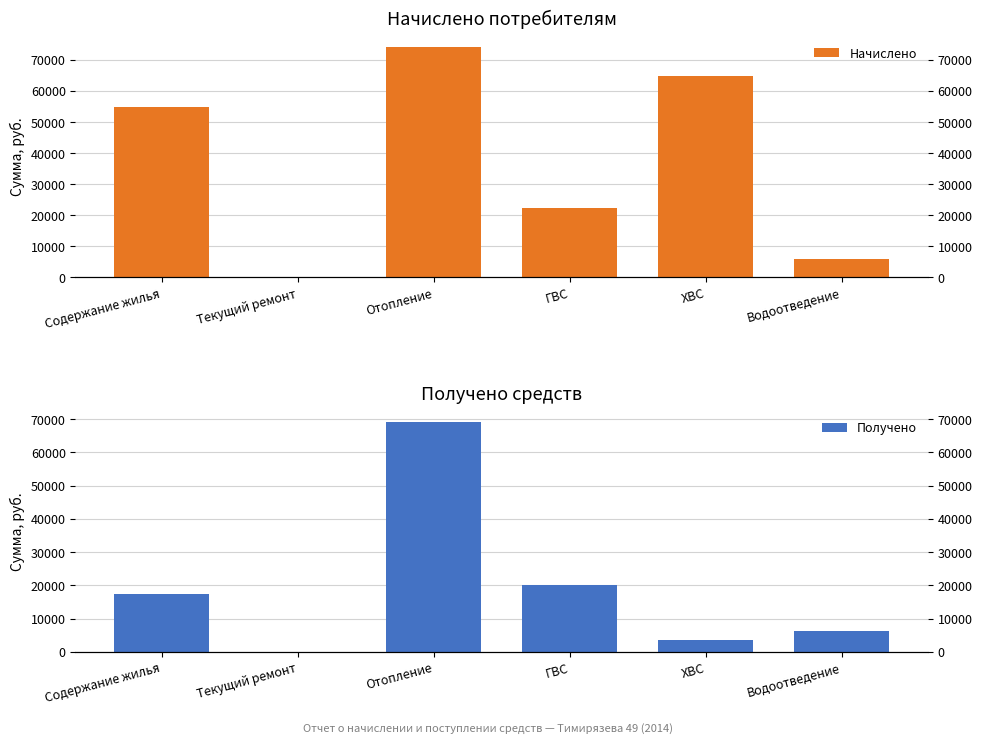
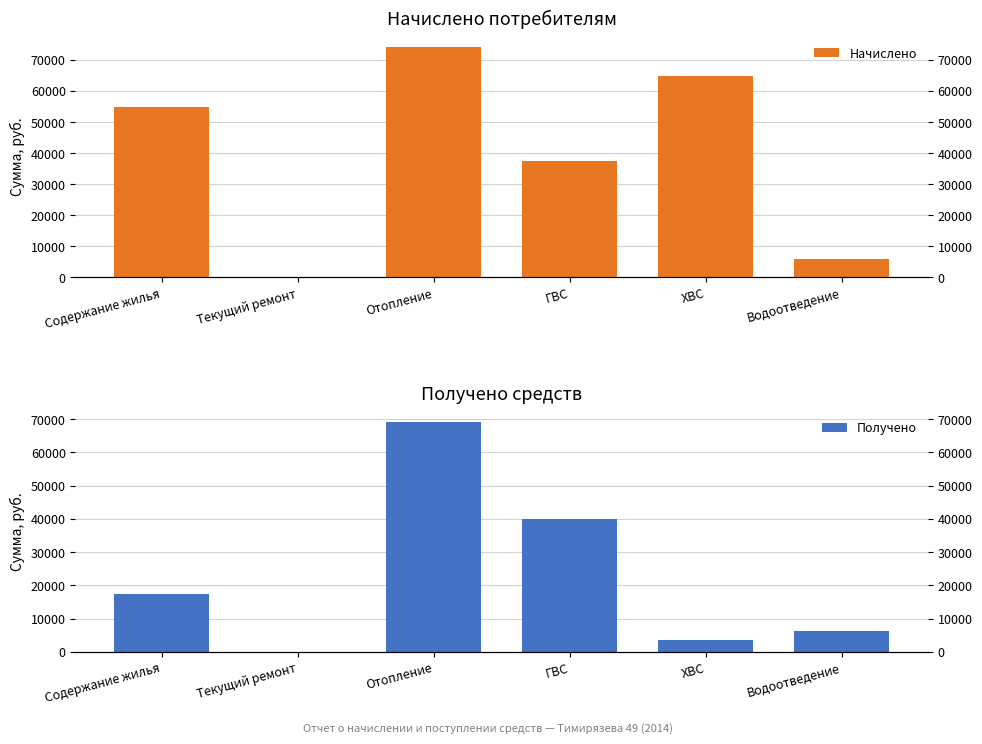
Начислено потребителям, ГВС: 22000 -> 38000
Получено средств, ГВС: 20000 -> 40000
